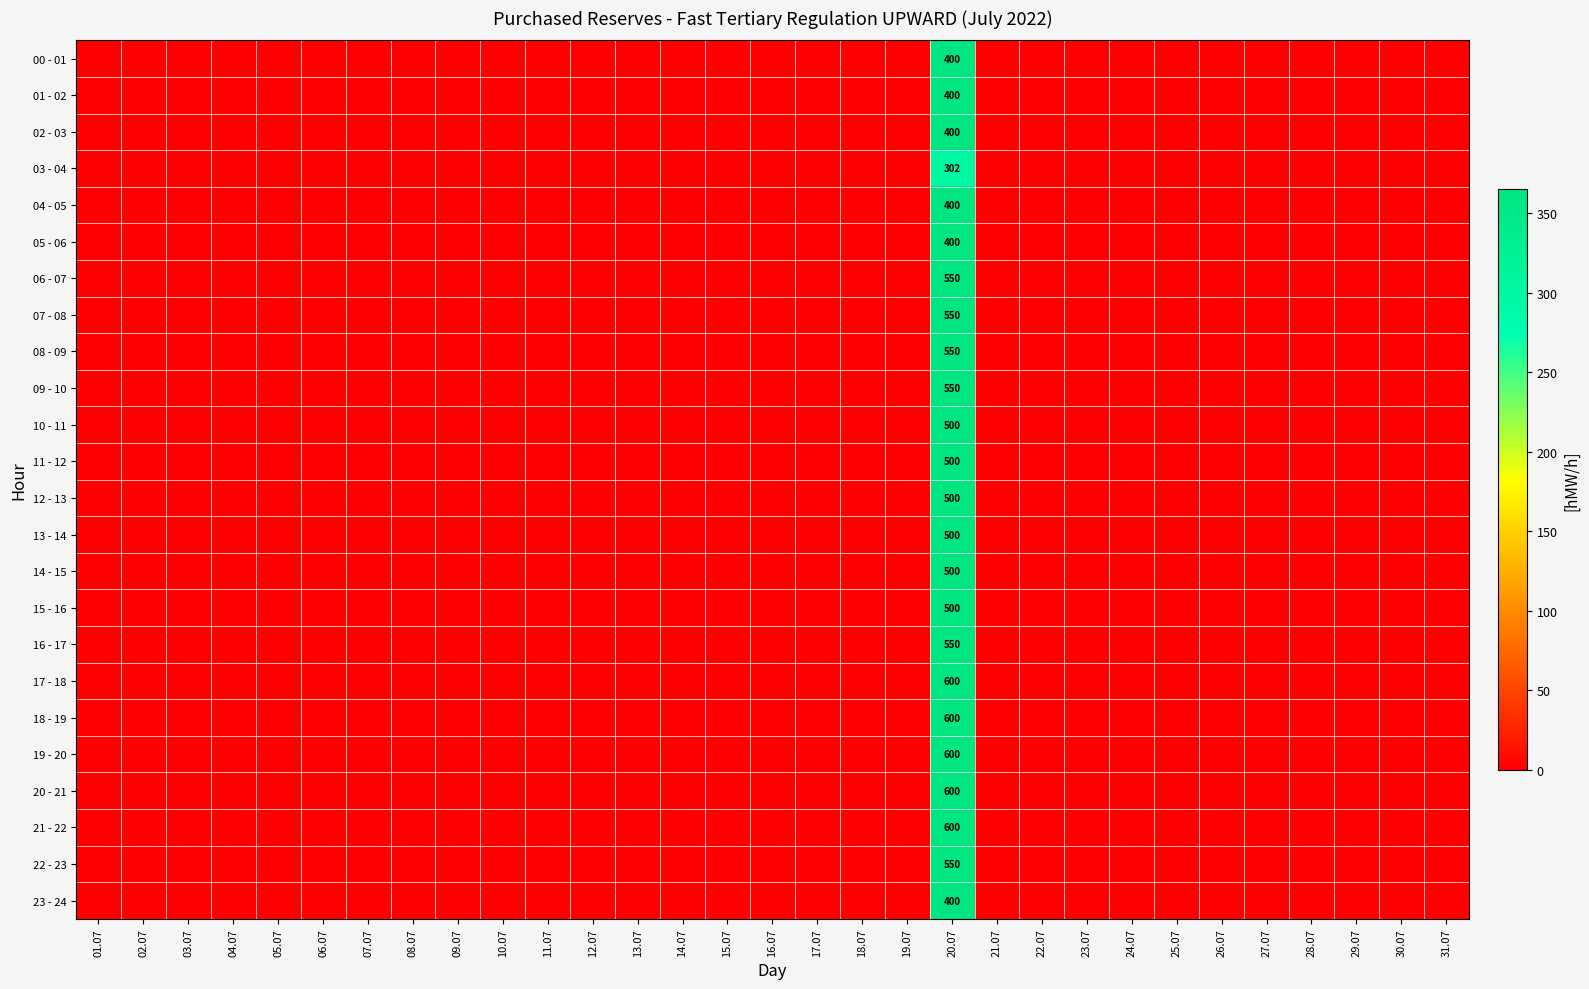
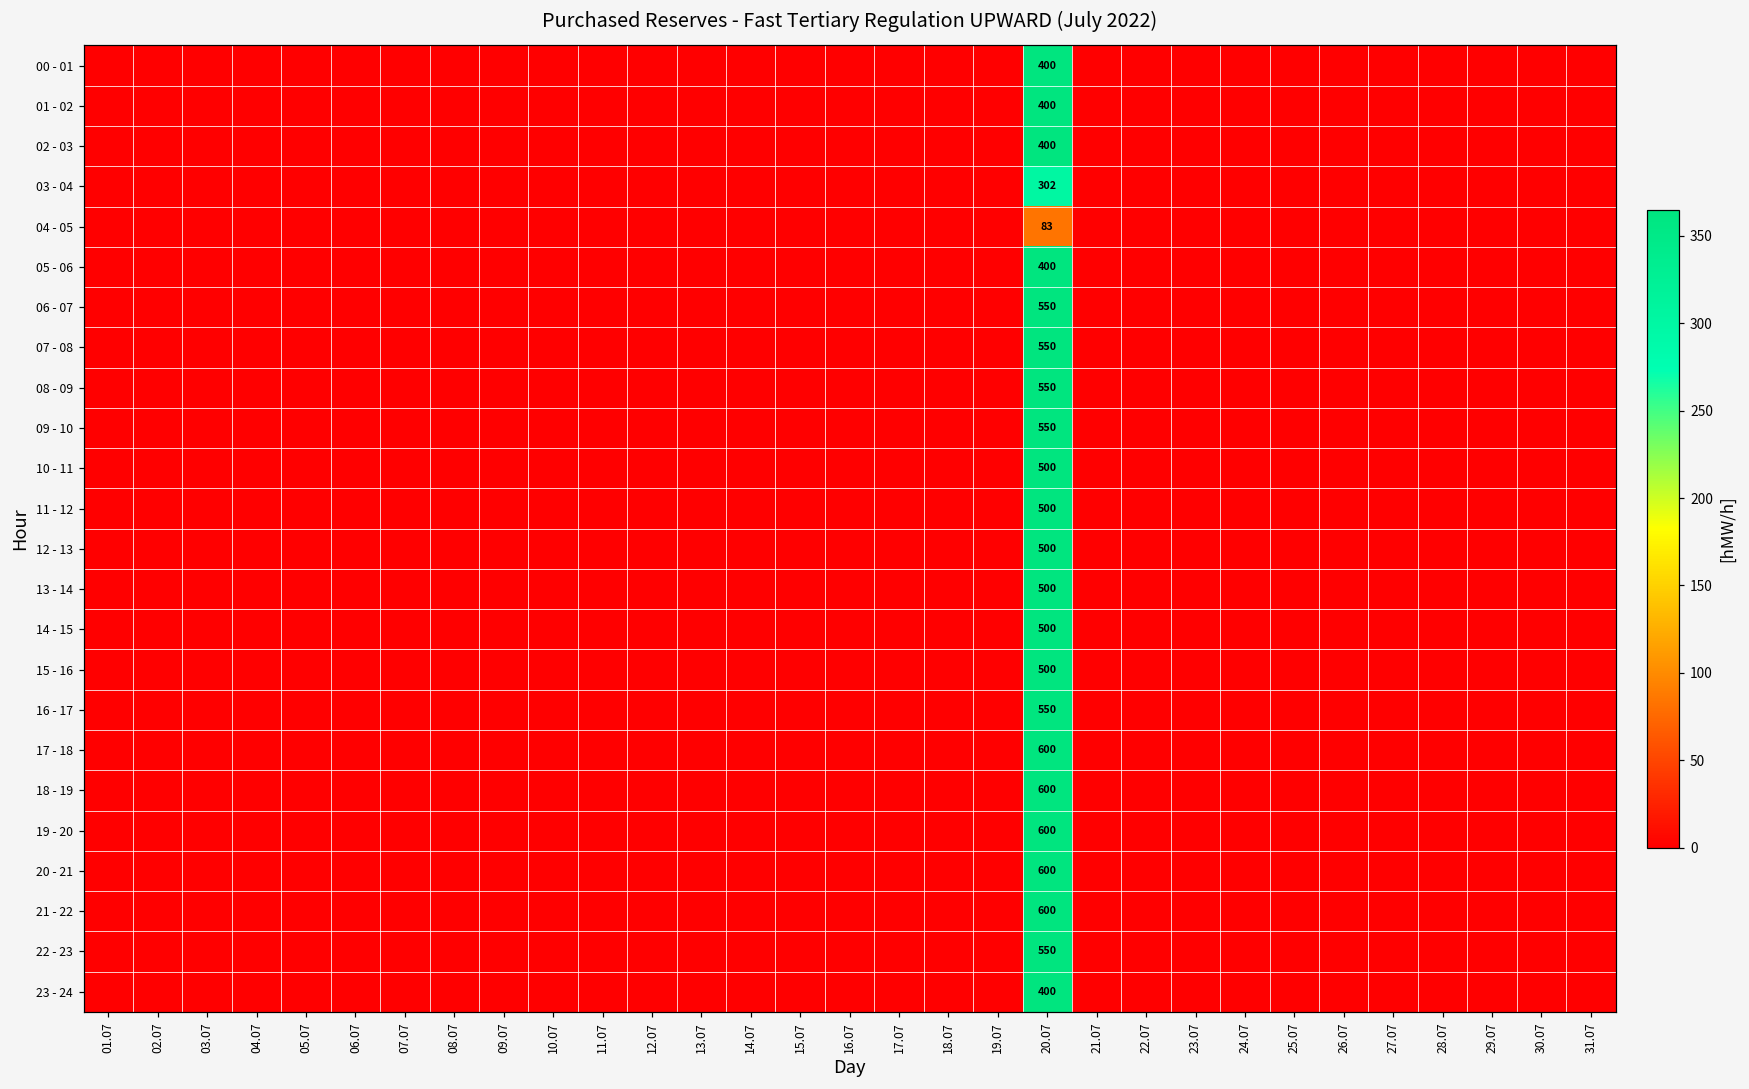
04 - 05, 20.07: 400 -> 83
